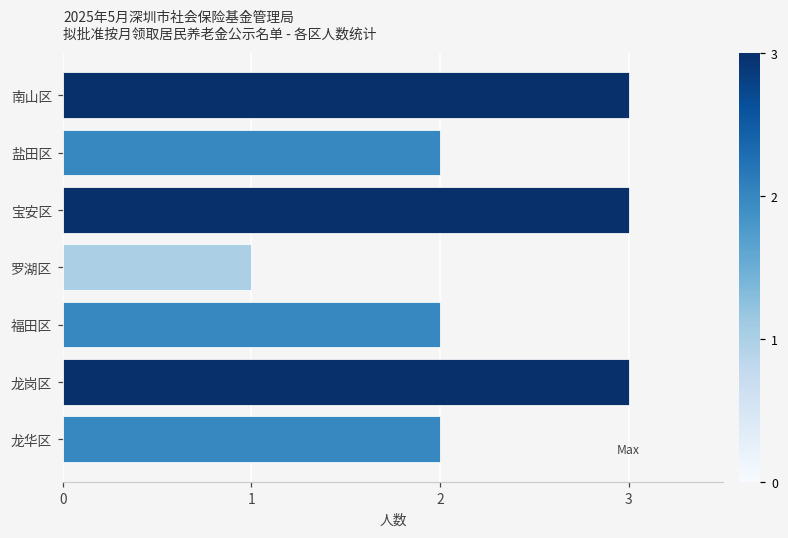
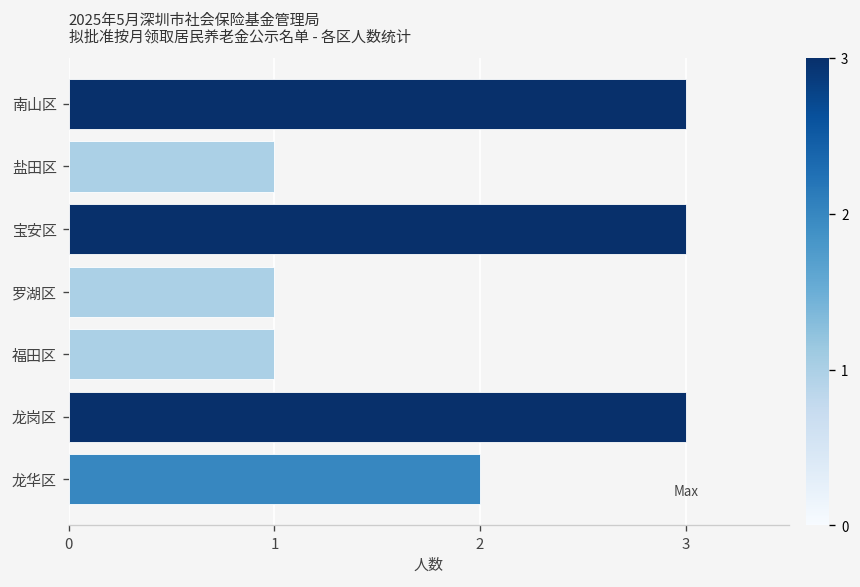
盐田区: 2 -> 1
福田区: 2 -> 1
